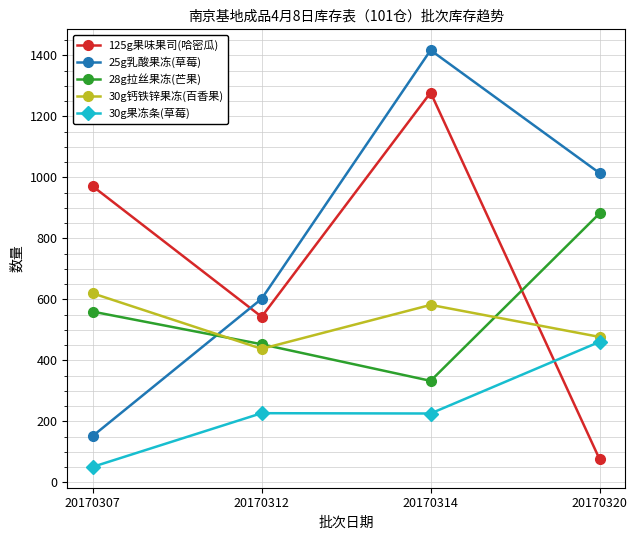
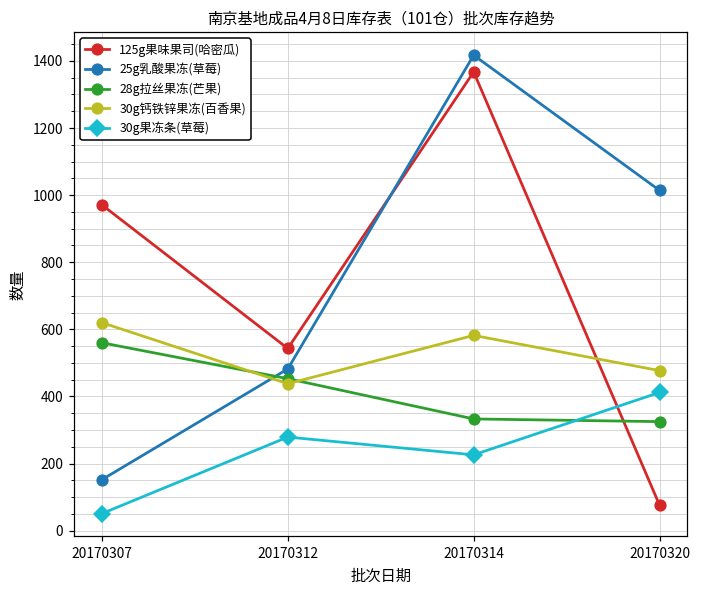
25g乳酸果冻(草莓), 20170312: 600 -> 480
30g果冻条(草莓), 20170312: 230 -> 280
125g果味果司(哈密瓜), 20170314: 1280 -> 1370
28g拉丝果冻(芒果), 20170320: 880 -> 330
30g果冻条(草莓), 20170320: 460 -> 410
